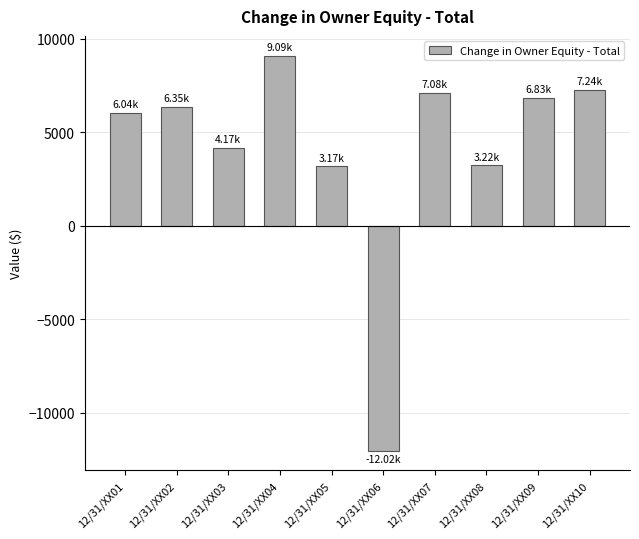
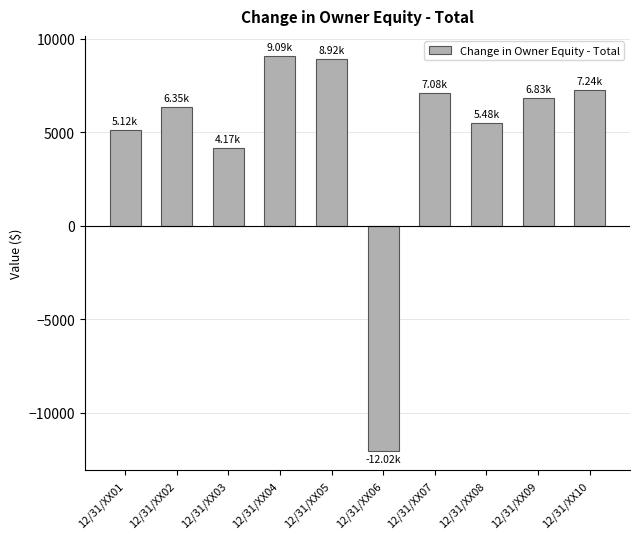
12/31/XX01: 6.04k -> 5.12k
12/31/XX05: 3.17k -> 8.92k
12/31/XX08: 3.22k -> 5.48k
